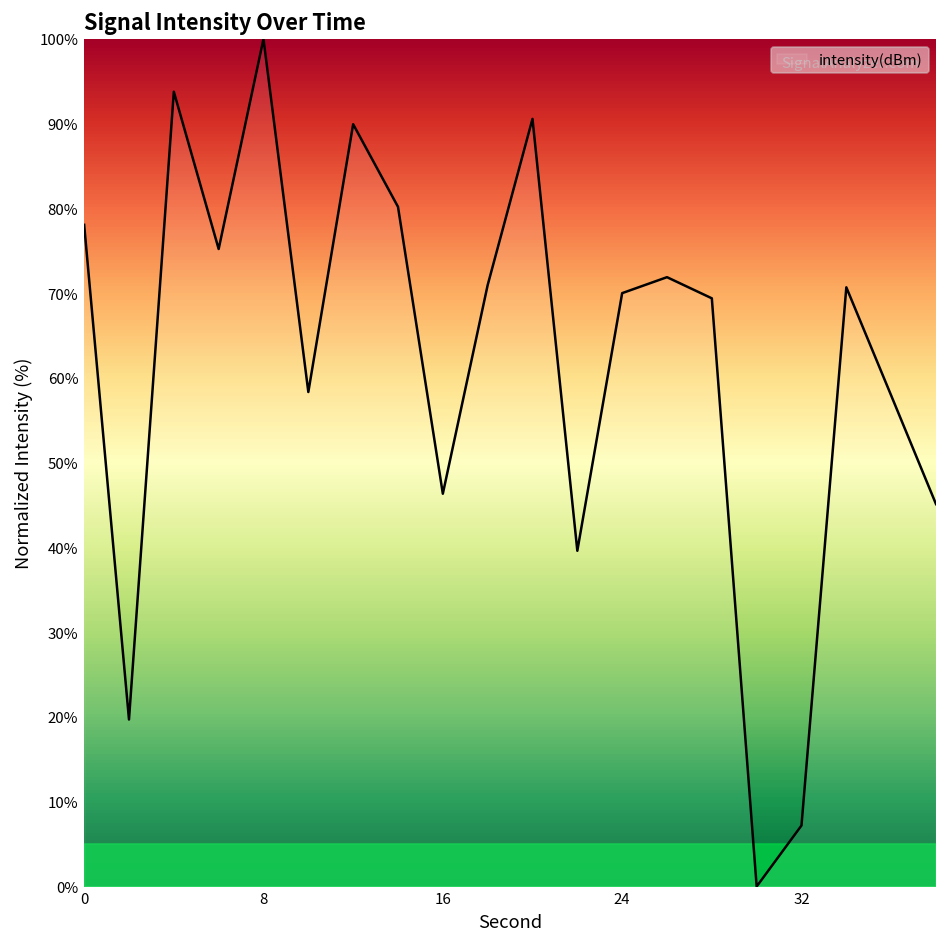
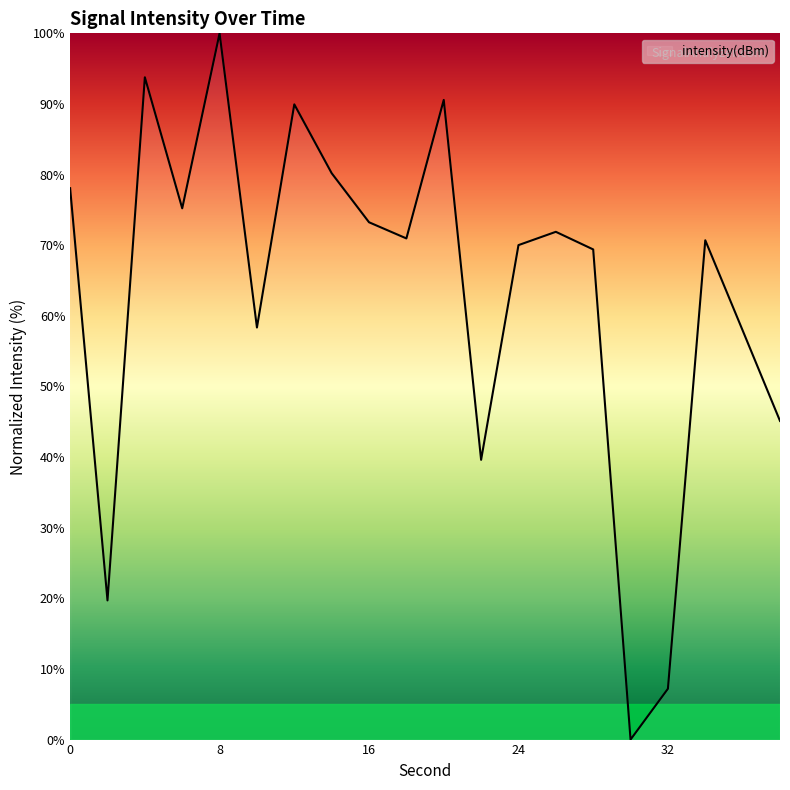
16: 46% -> 73%
